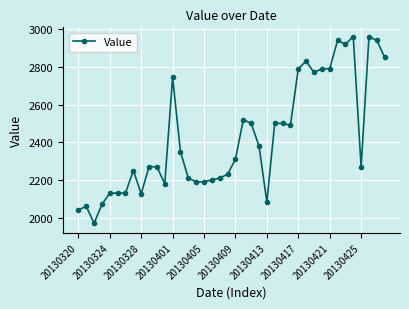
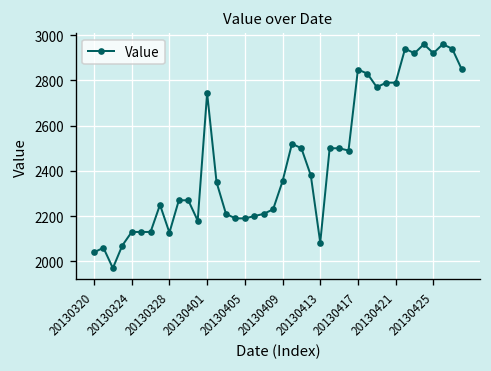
20130409: 2310 -> 2350
20130417: 2790 -> 2850
20130425: 2270 -> 2920
